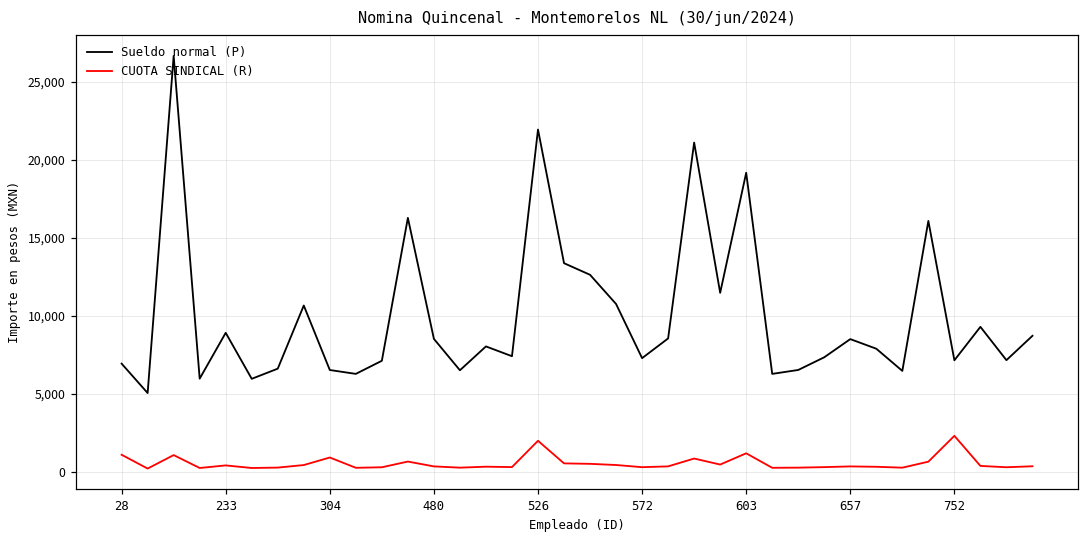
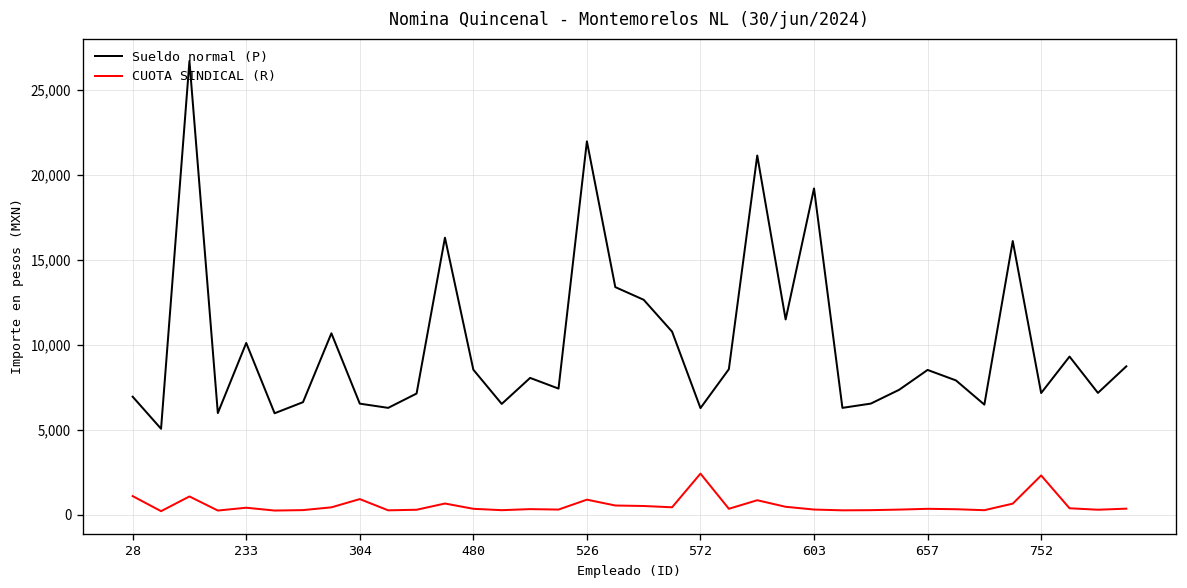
Sueldo normal (P), 233: 8,900 -> 10,100
CUOTA SINDICAL (R), 526: 2,000 -> 900
Sueldo normal (P), 572: 7,300 -> 6,300
CUOTA SINDICAL (R), 572: 300 -> 2,400
CUOTA SINDICAL (R), 603: 1,200 -> 300
